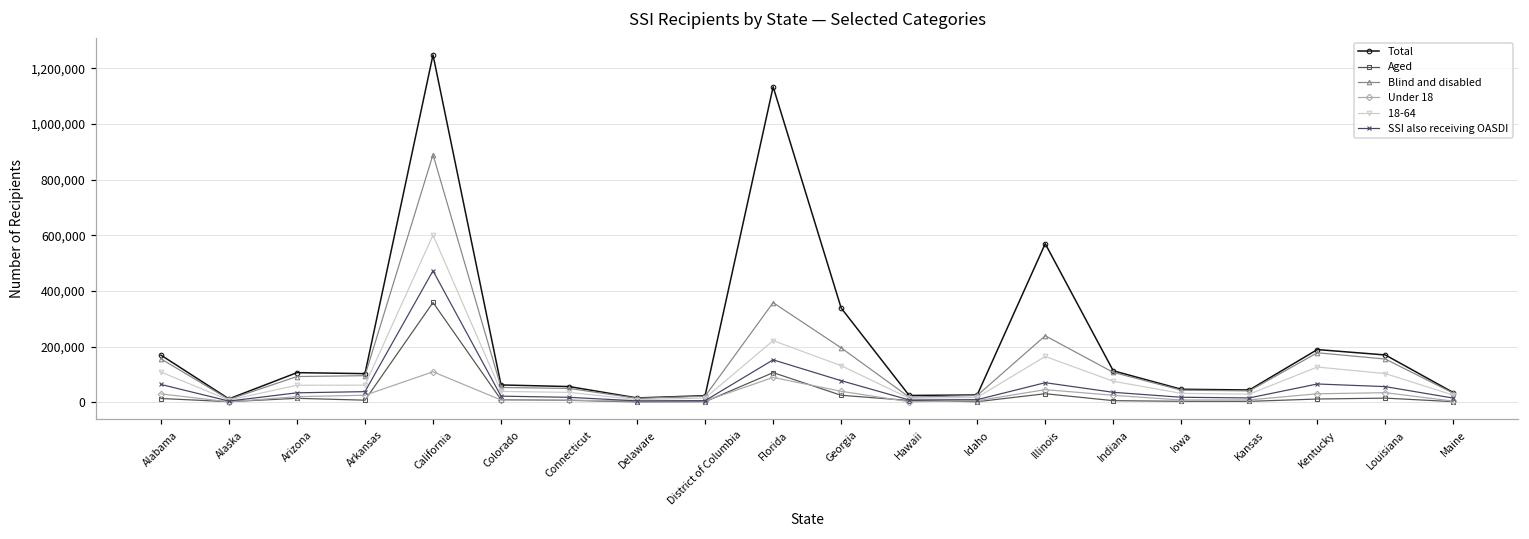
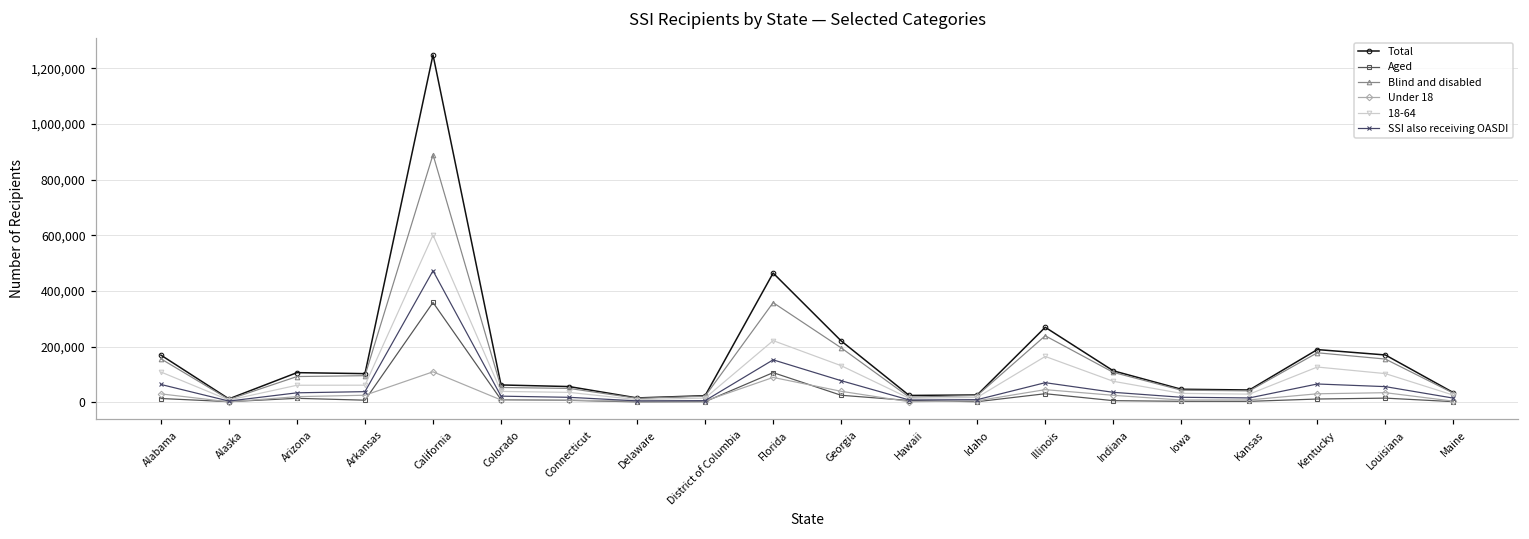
Total, Florida: 1,130,000 -> 460,000
Total, Georgia: 340,000 -> 220,000
Total, Illinois: 570,000 -> 270,000
